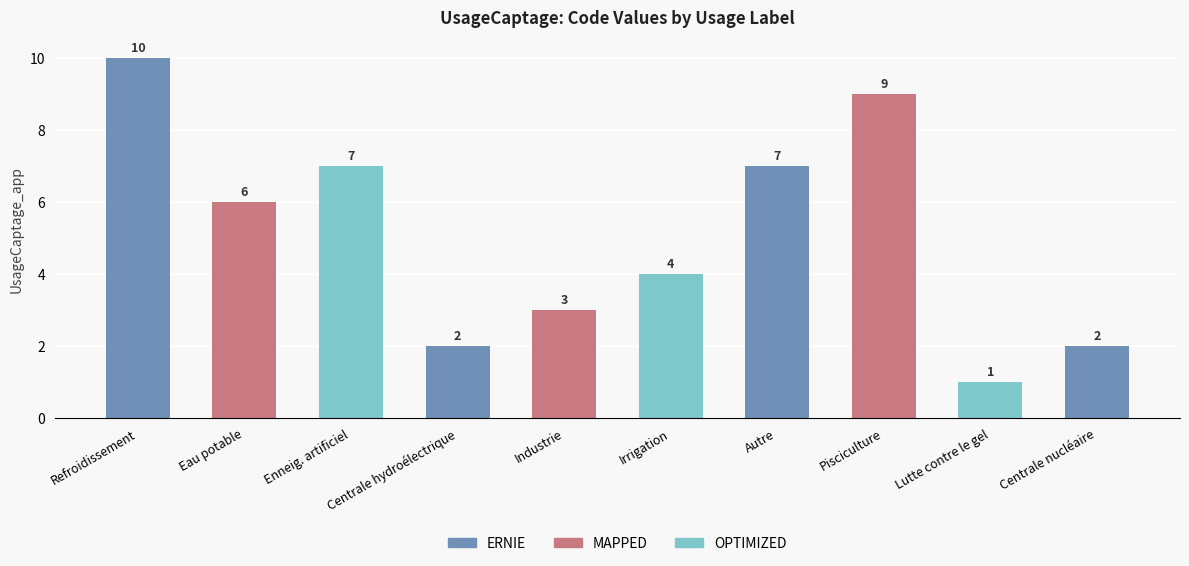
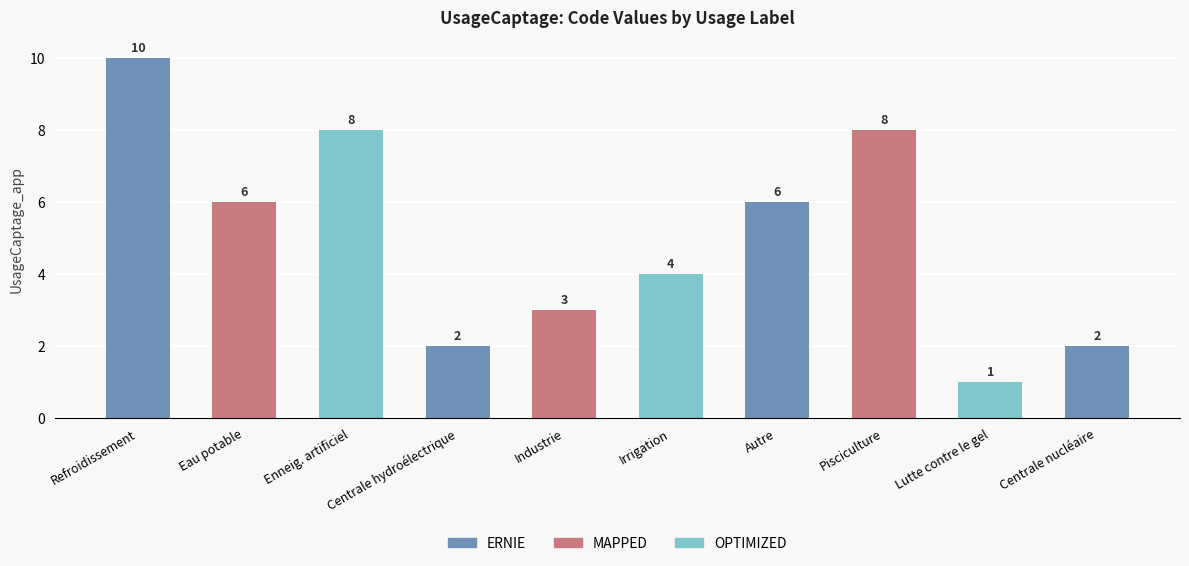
Enneig. artificiel: 7 -> 8
Autre: 7 -> 6
Pisciculture: 9 -> 8
